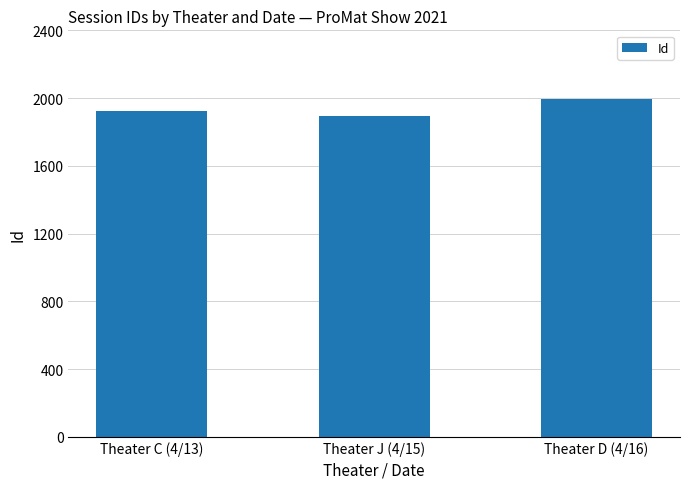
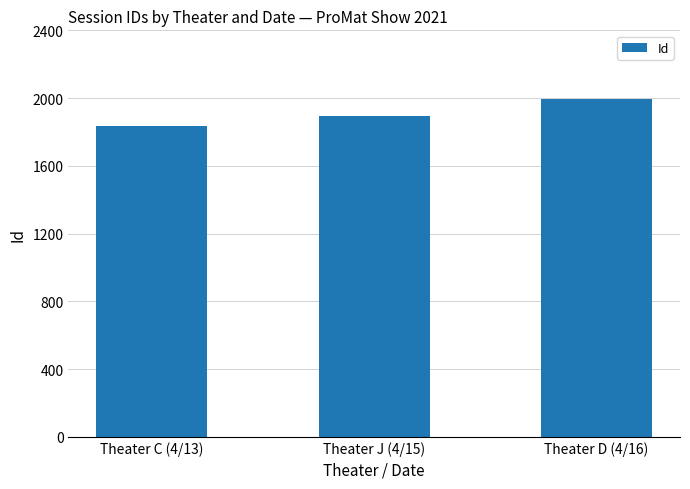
Theater C (4/13): 1930 -> 1830
